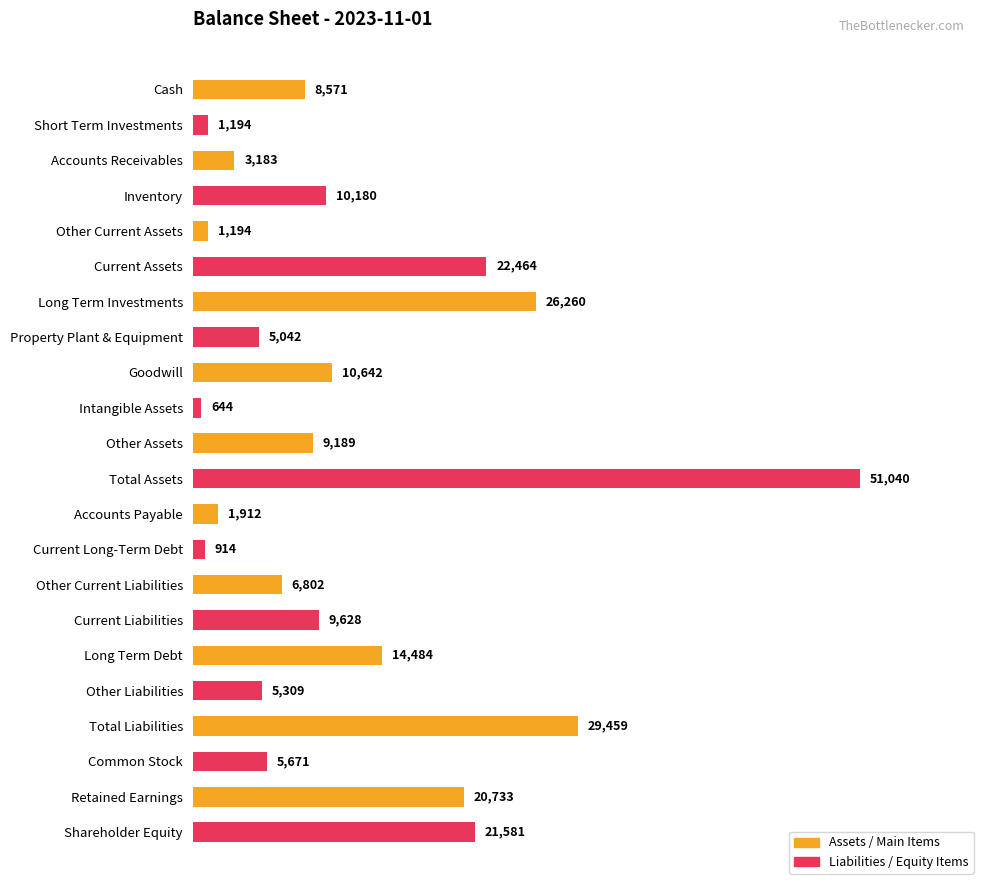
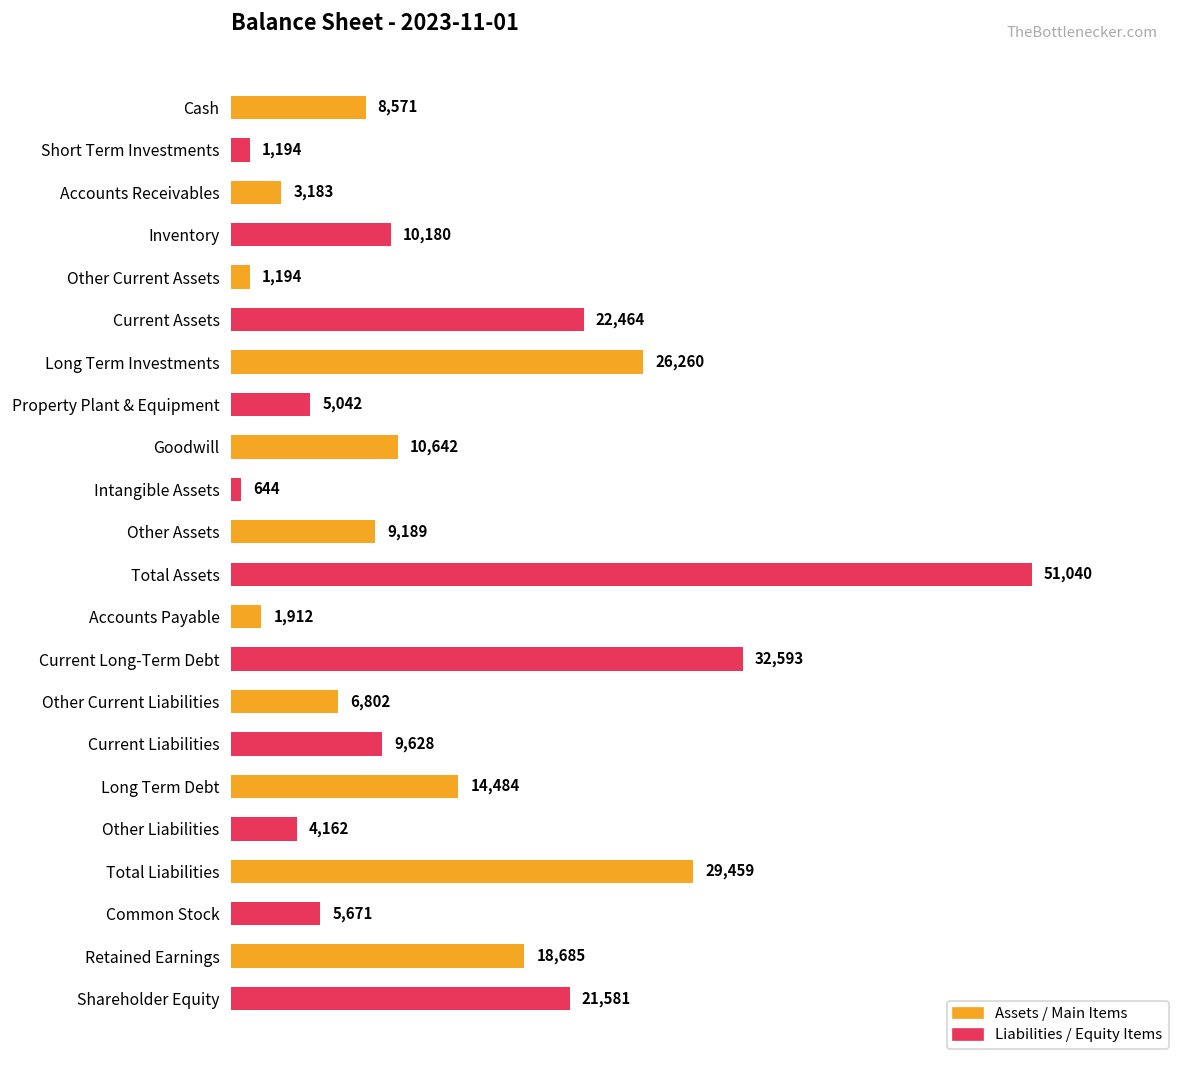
Current Long-Term Debt: 914 -> 32,593
Other Liabilities: 5,309 -> 4,162
Retained Earnings: 20,733 -> 18,685
